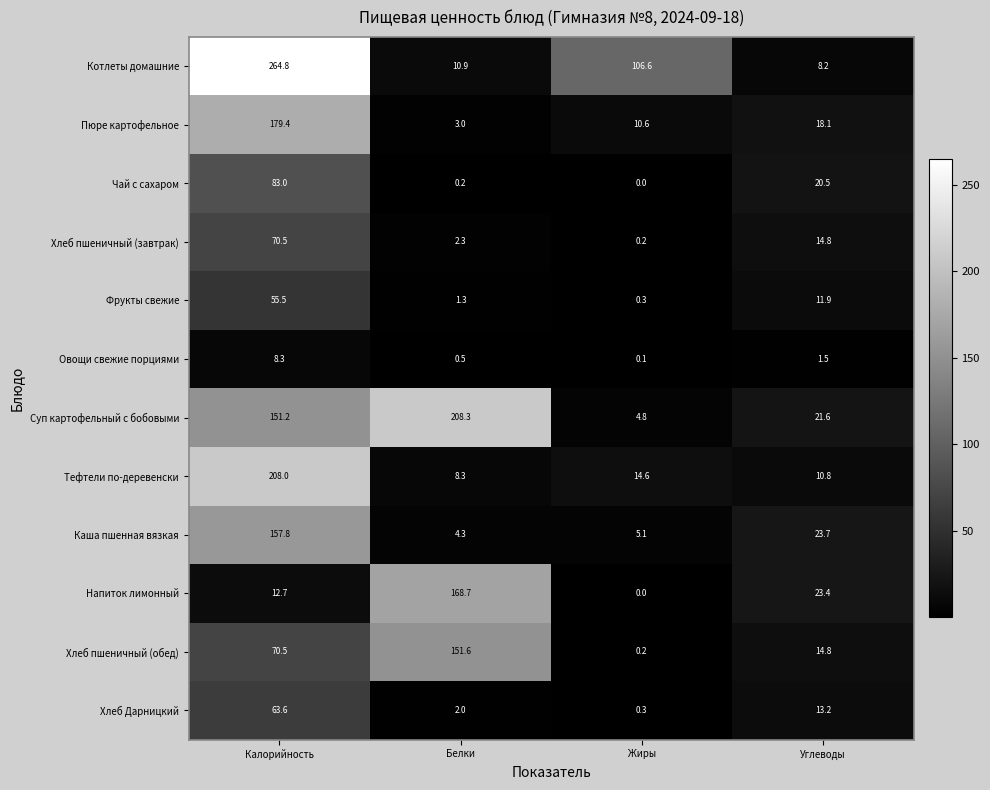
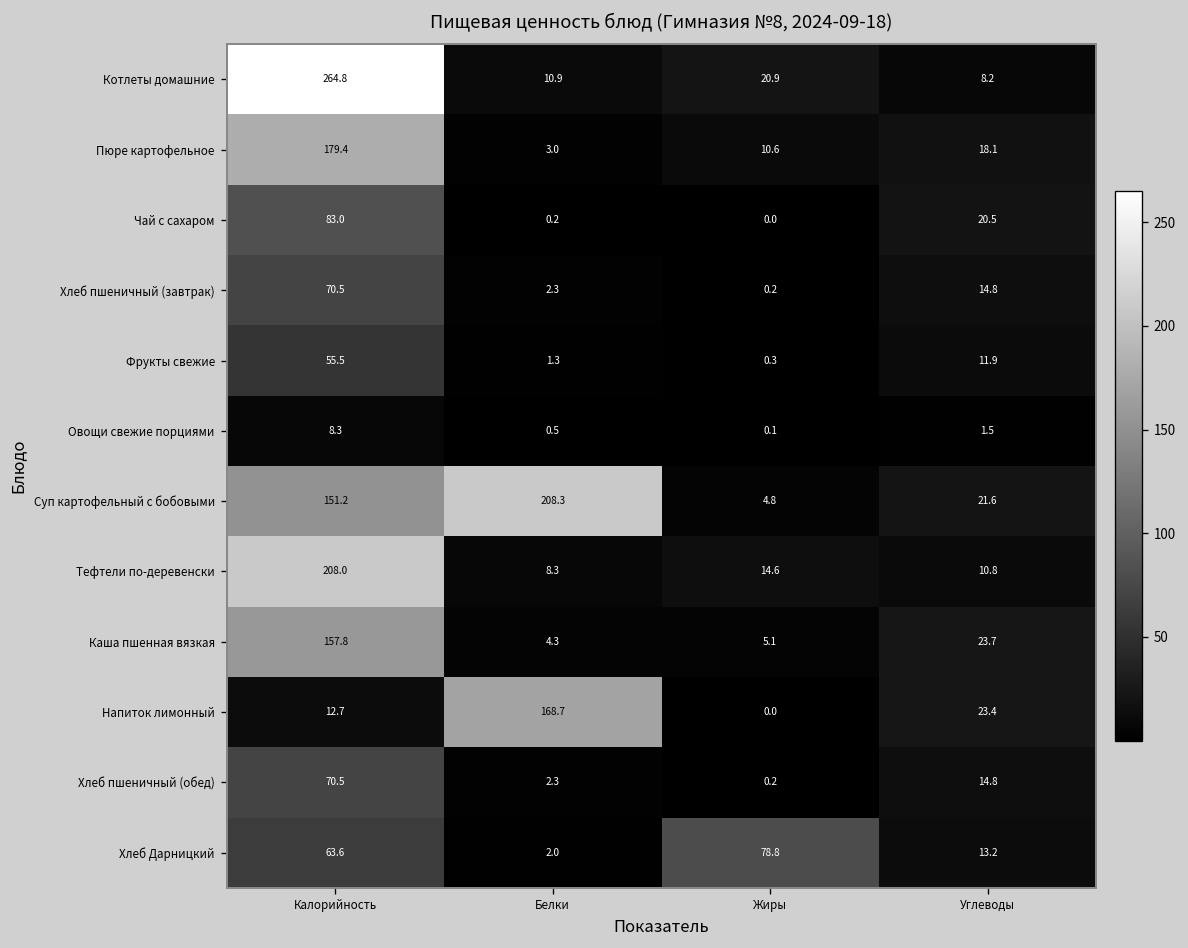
Котлеты домашние, Жиры: 106.6 -> 20.9
Хлеб пшеничный (обед), Белки: 151.6 -> 2.3
Хлеб Дарницкий, Жиры: 0.3 -> 78.8
